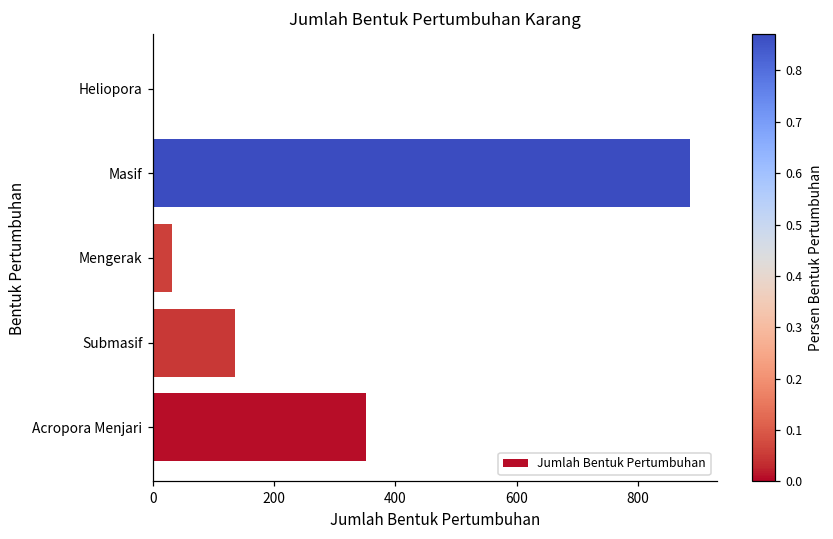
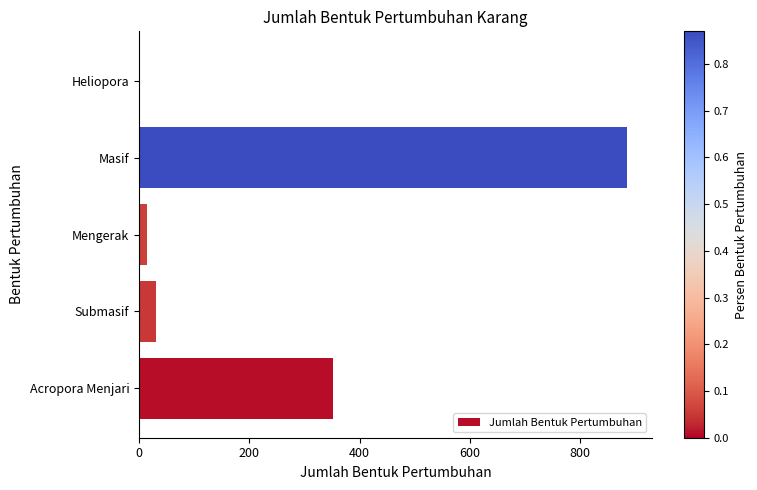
Mengerak: 30 -> 20
Submasif: 140 -> 30
